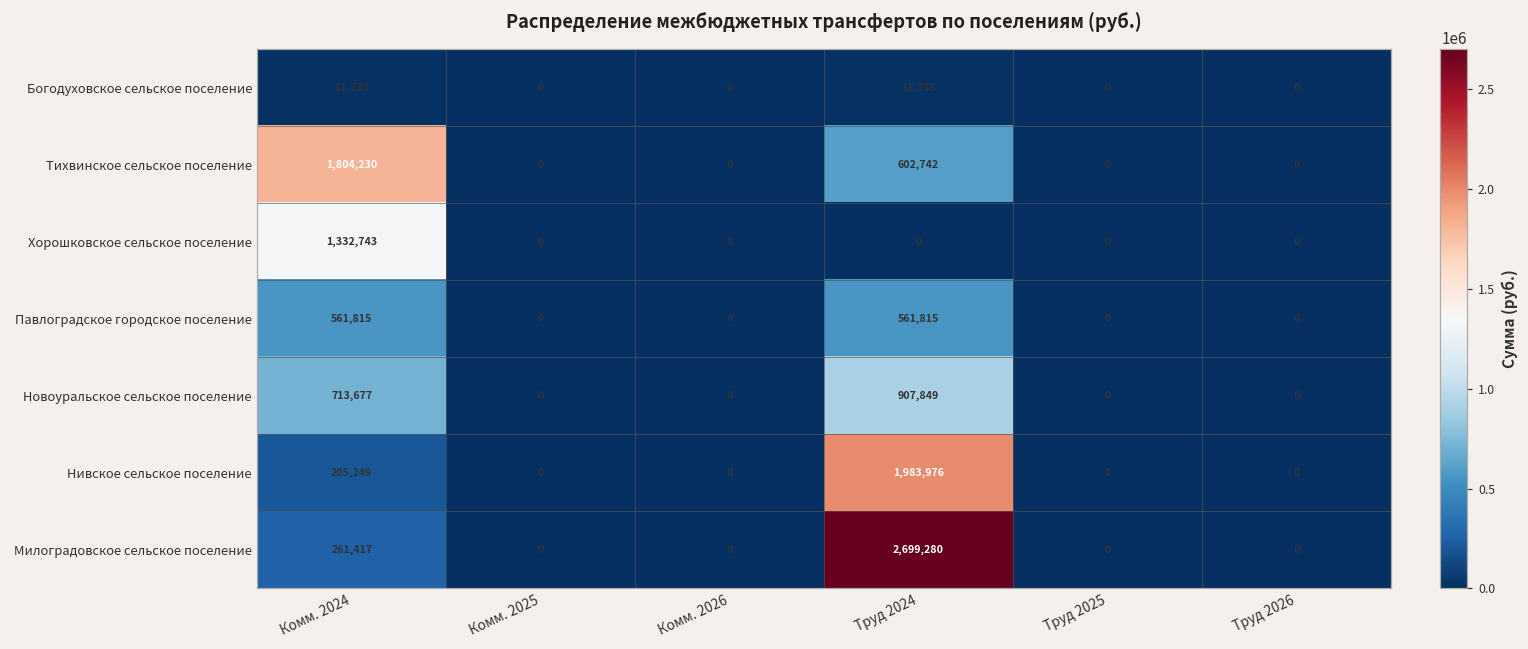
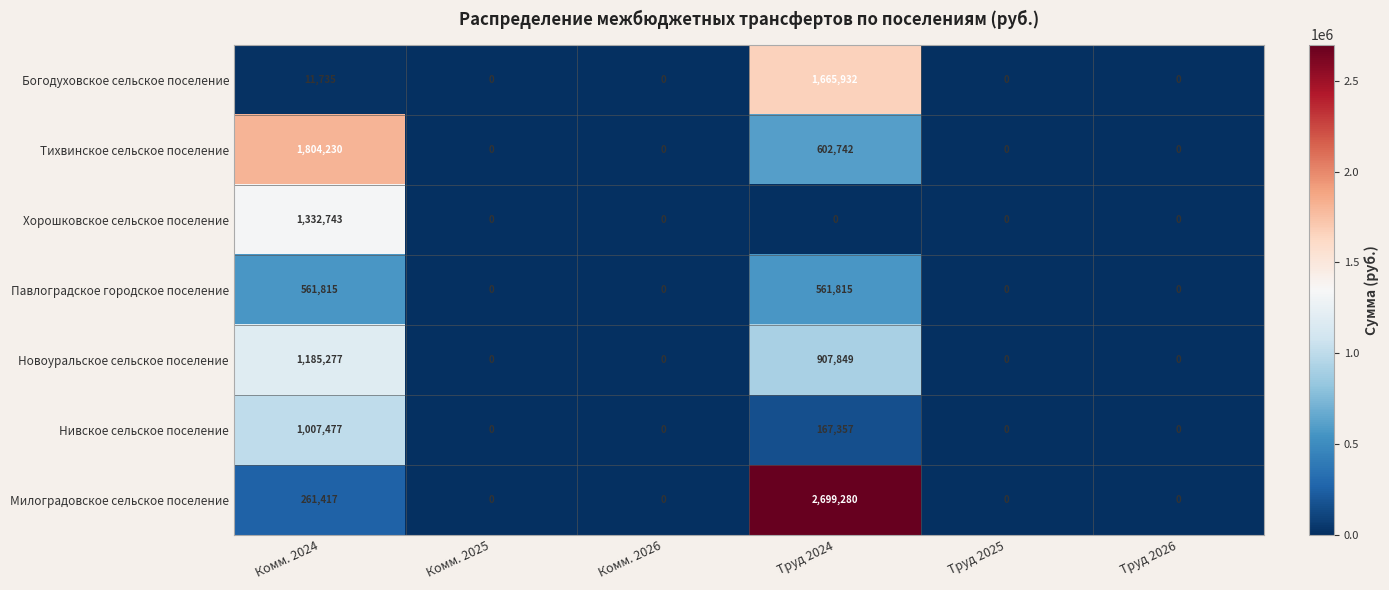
Богодуховское сельское поселение, Труд 2024: 11,735 -> 1,665,932
Новоуральское сельское поселение, Комм. 2024: 713,677 -> 1,185,277
Нивское сельское поселение, Комм. 2024: 205,249 -> 1,007,477
Нивское сельское поселение, Труд 2024: 1,983,976 -> 167,357
